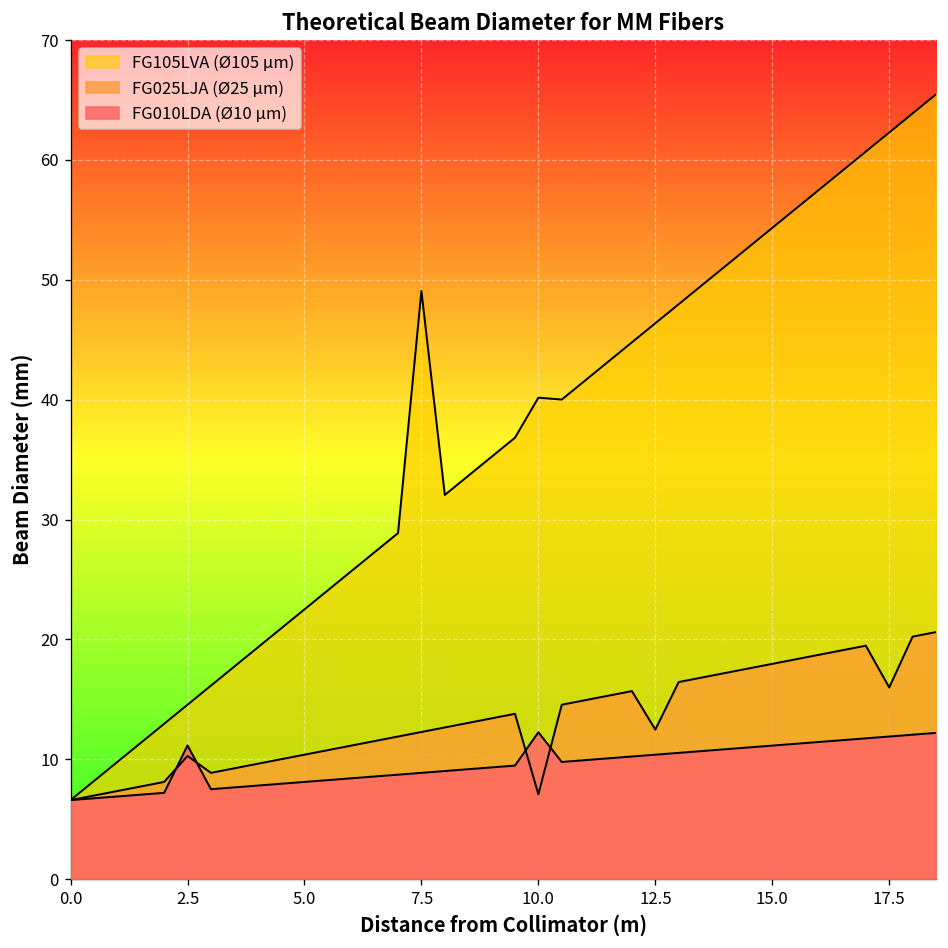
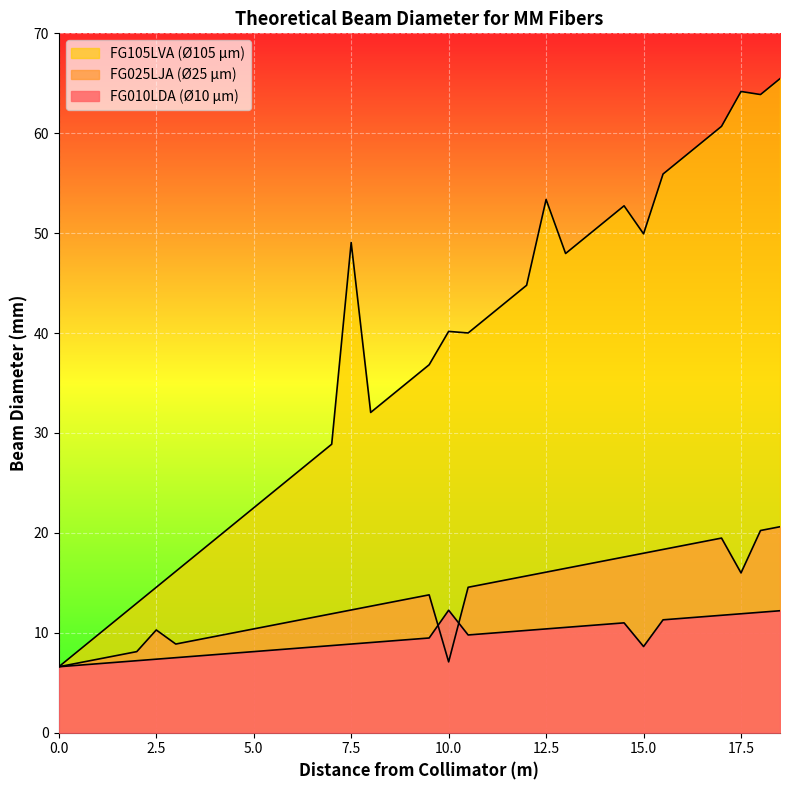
FG010LDA (Ø10 µm), 2.5: 11 -> 7
FG105LVA (Ø105 µm), 12.5: 46 -> 53
FG025LJA (Ø25 µm), 12.5: 12 -> 16
FG105LVA (Ø105 µm), 15.0: 54 -> 50
FG010LDA (Ø10 µm), 15.0: 11 -> 9
FG105LVA (Ø105 µm), 17.5: 62 -> 64
